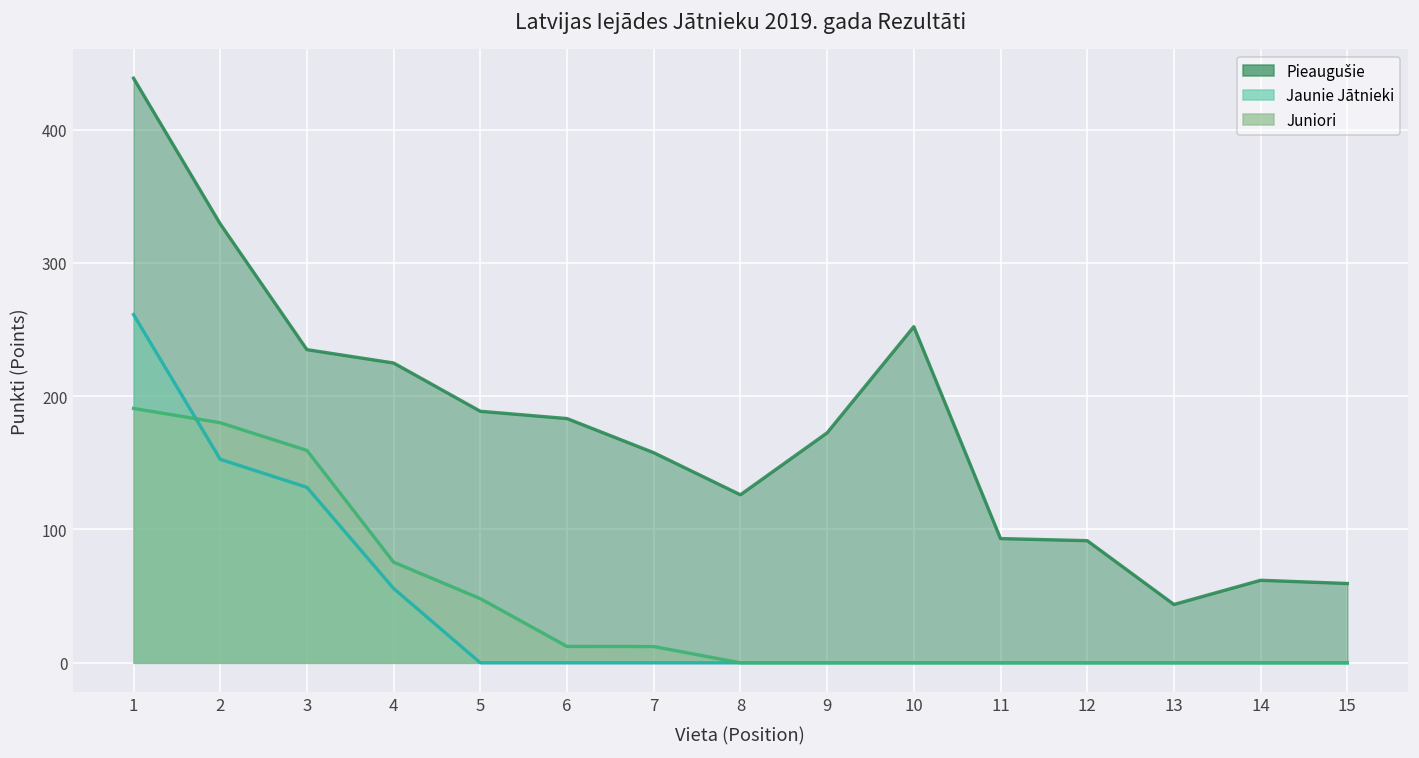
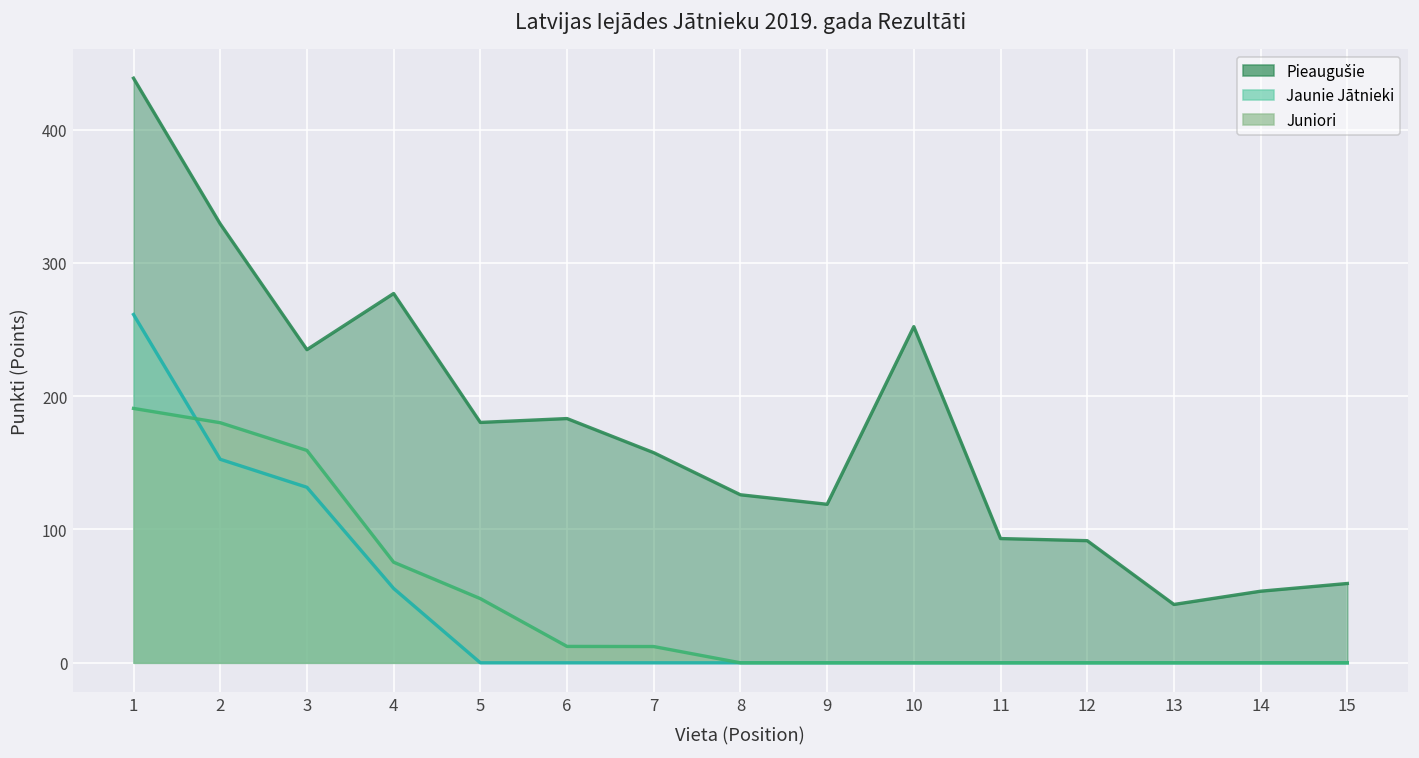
Pieaugušie, 4: 225 -> 277
Pieaugušie, 5: 189 -> 180
Pieaugušie, 9: 173 -> 119
Pieaugušie, 14: 62 -> 54
